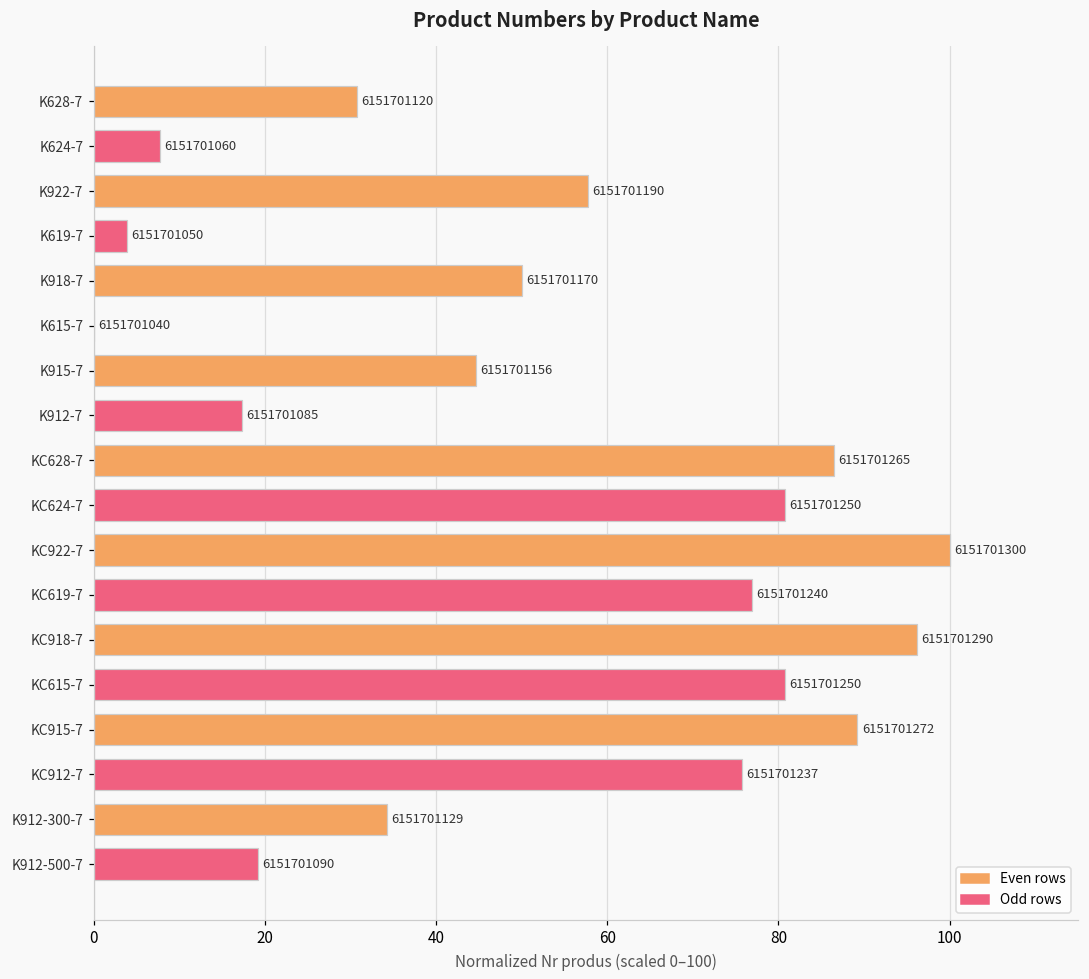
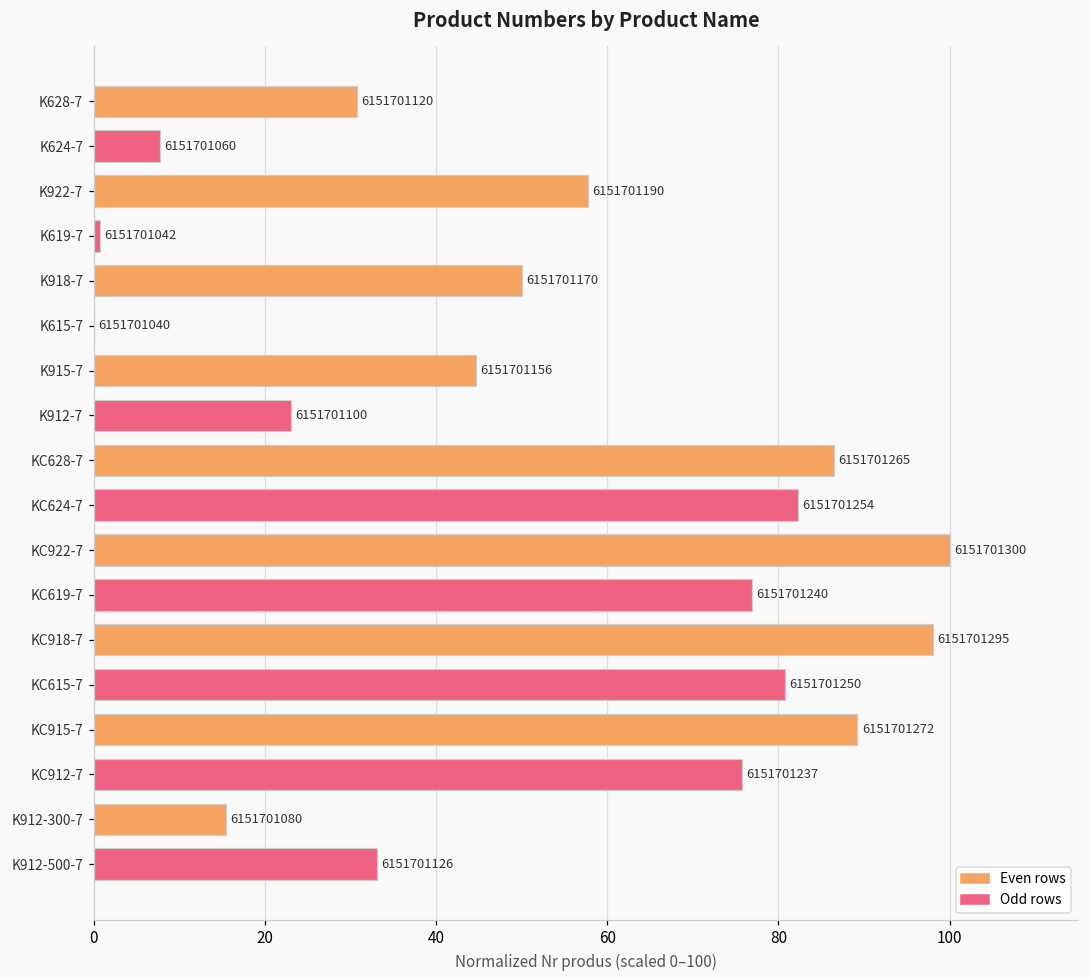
K619-7: 6151701050 -> 6151701042
K912-7: 6151701085 -> 6151701100
KC624-7: 6151701250 -> 6151701254
KC918-7: 6151701290 -> 6151701295
K912-300-7: 6151701129 -> 6151701080
K912-500-7: 6151701090 -> 6151701126
